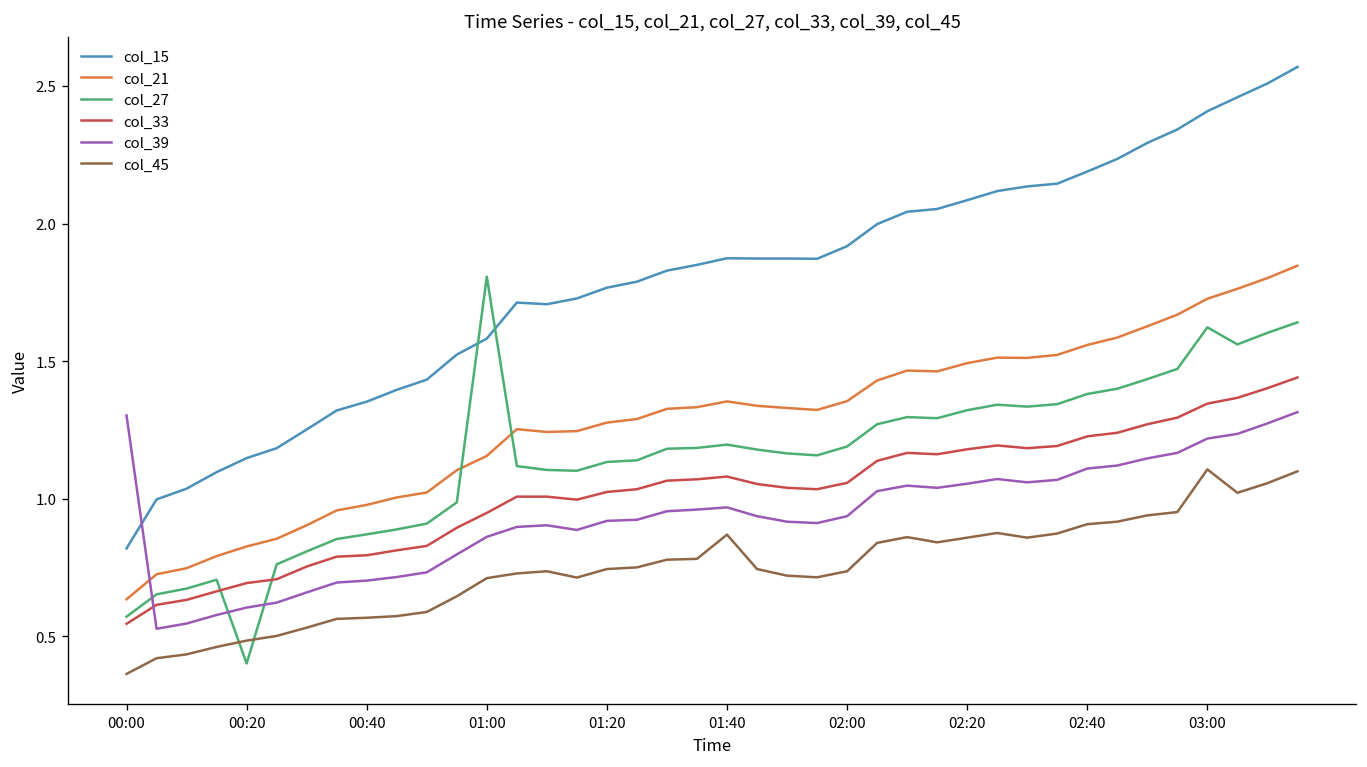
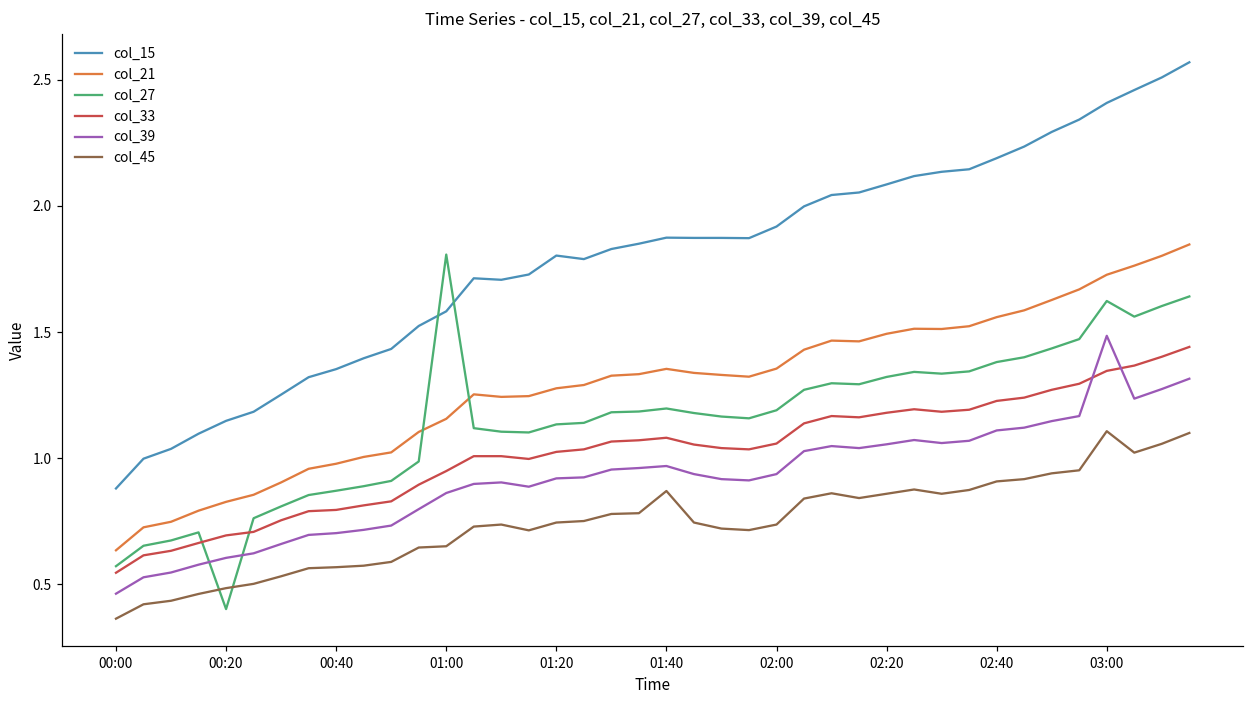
col_15, 00:00: 0.82 -> 0.88
col_39, 00:00: 1.30 -> 0.46
col_45, 01:00: 0.71 -> 0.65
col_15, 01:20: 1.77 -> 1.80
col_39, 03:00: 1.22 -> 1.49
